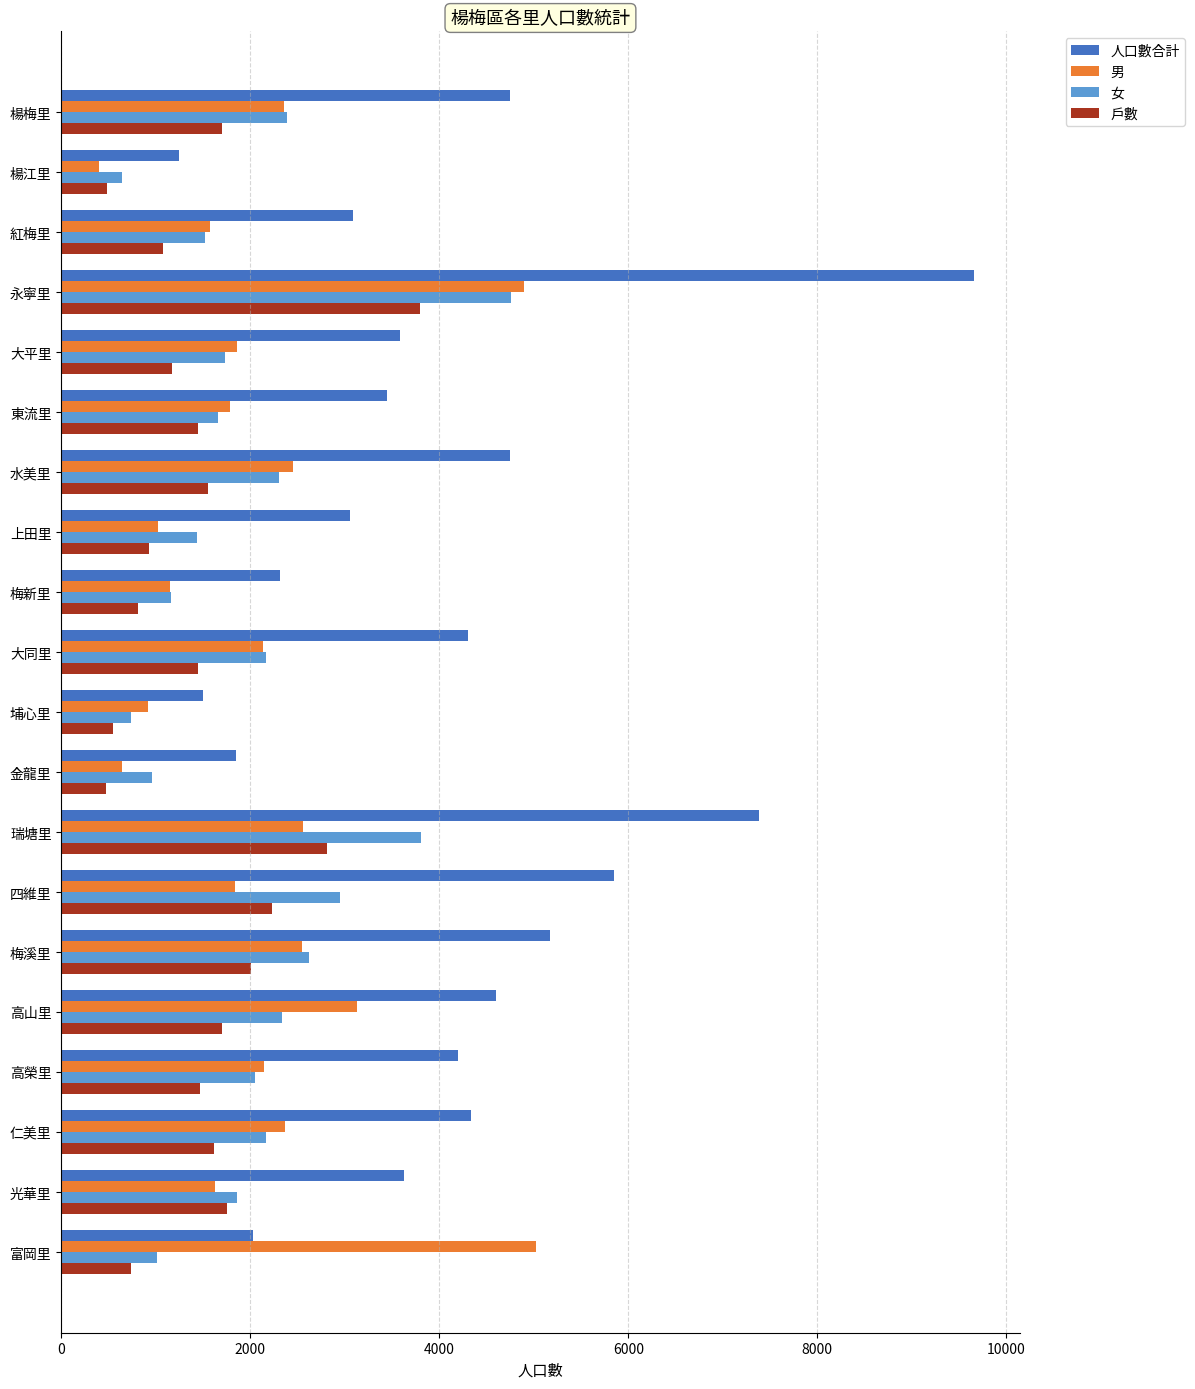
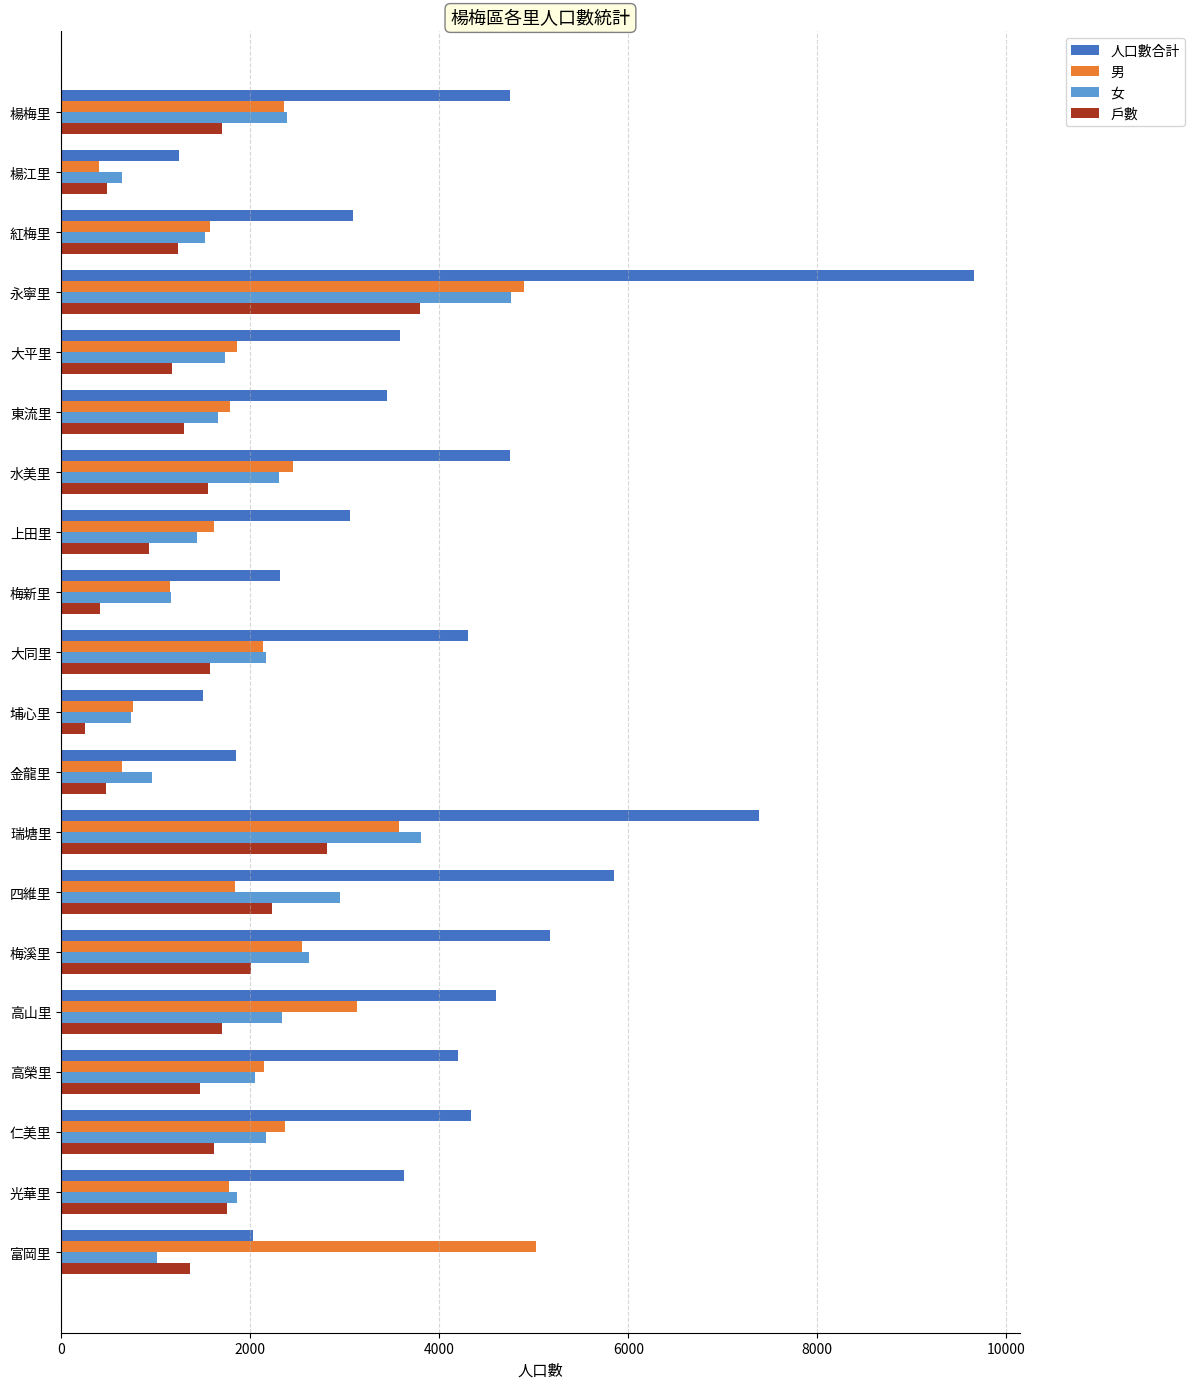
戶數, 紅梅里: 1100 -> 1200
戶數, 東流里: 1400 -> 1300
男, 上田里: 1000 -> 1600
戶數, 梅新里: 800 -> 400
戶數, 大同里: 1400 -> 1600
男, 埔心里: 900 -> 800
戶數, 埔心里: 500 -> 300
男, 瑞塘里: 2600 -> 3600
男, 光華里: 1600 -> 1800
戶數, 富岡里: 700 -> 1400
